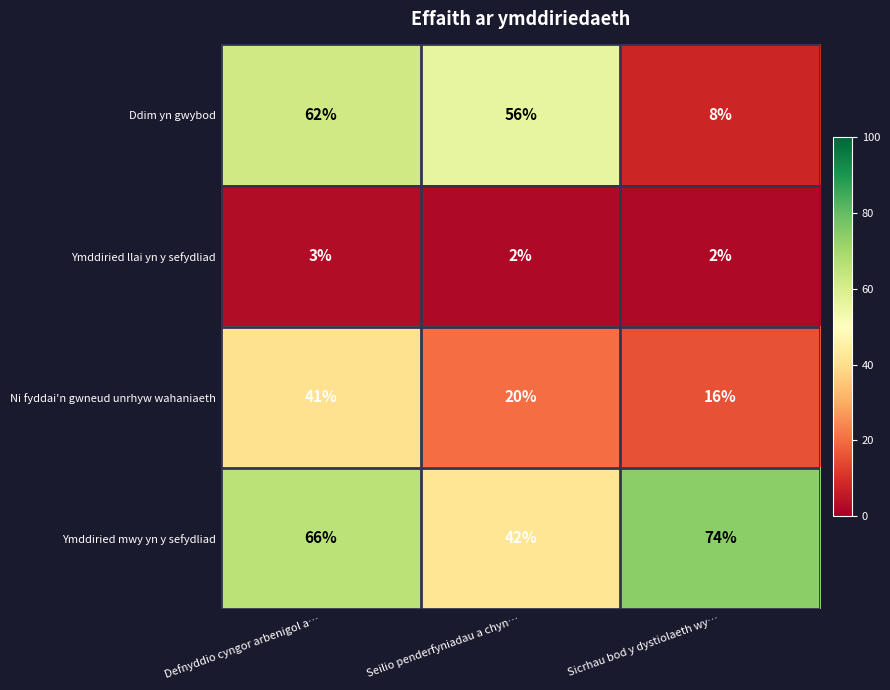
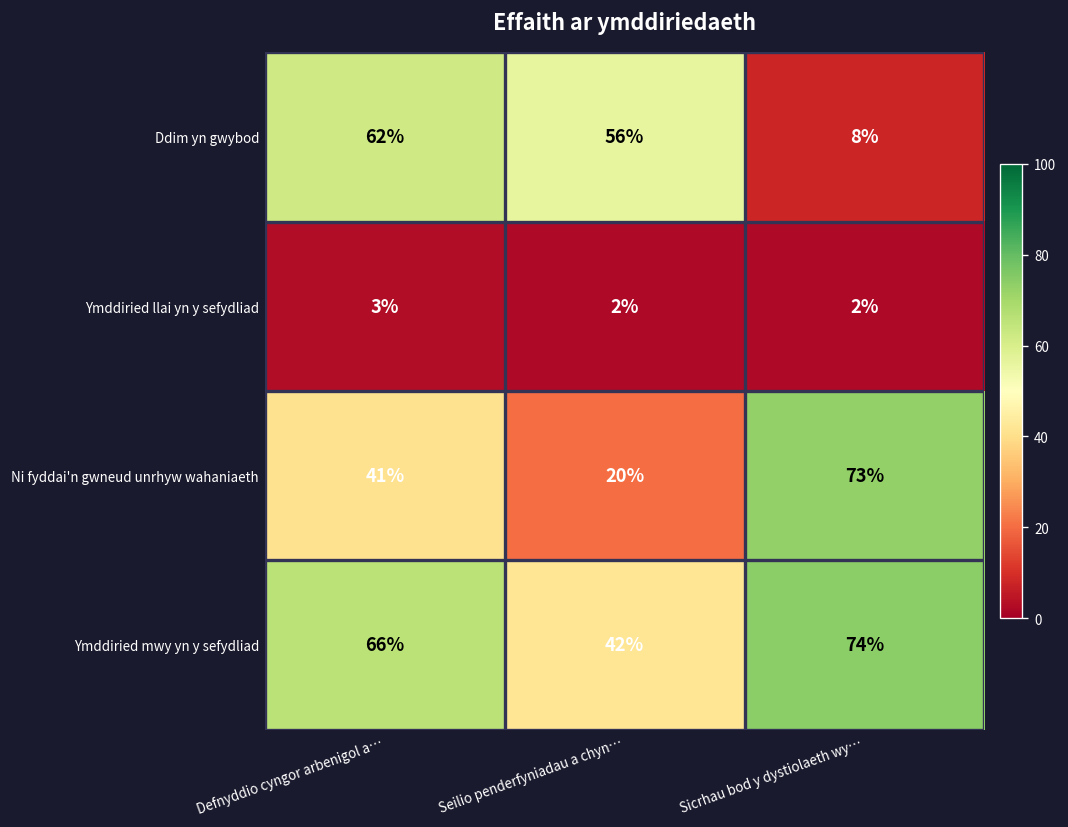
Ni fyddai'n gwneud unrhyw wahaniaeth, Sicrhau bod y dystiolaeth wy…: 16% -> 73%
